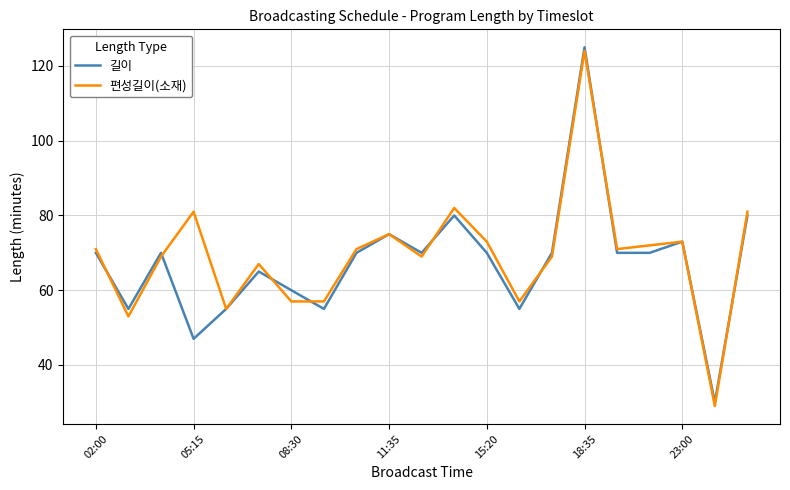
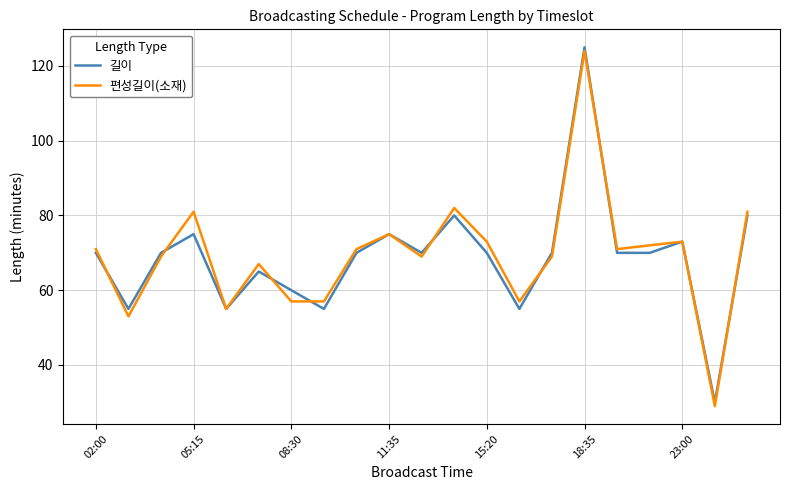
길이, 05:15: 47 -> 75
